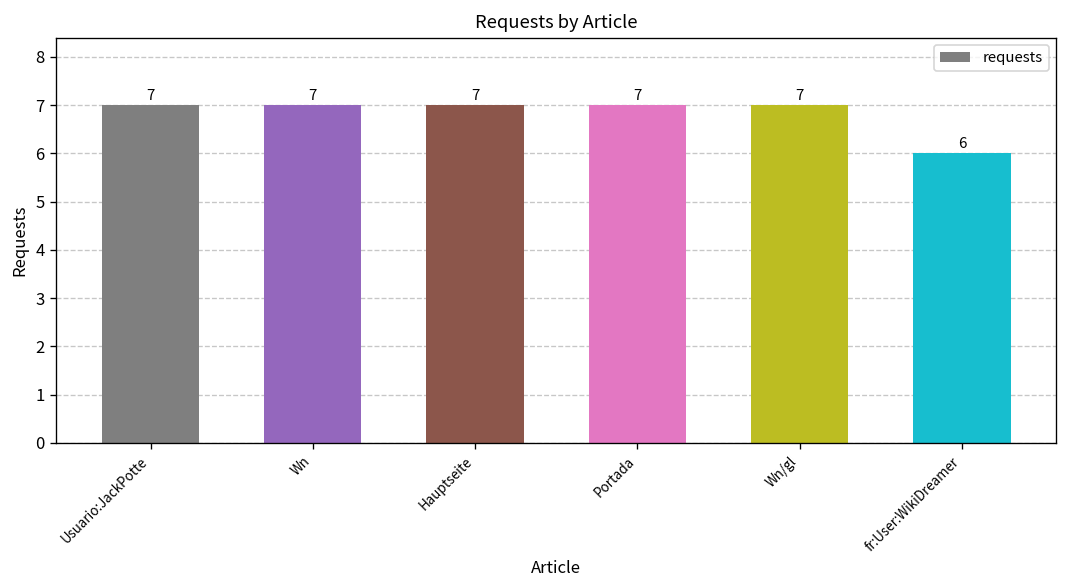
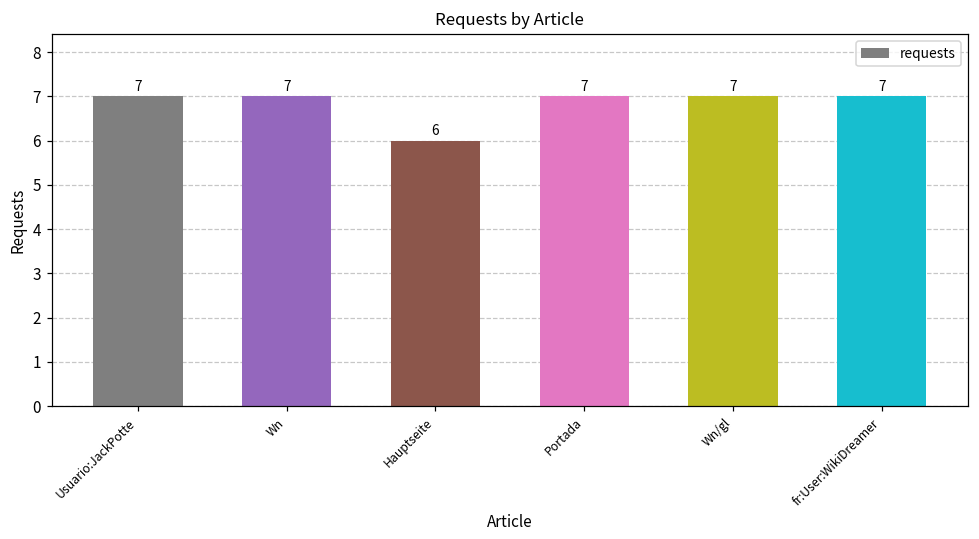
Hauptseite: 7 -> 6
fr:User:WikiDreamer: 6 -> 7
